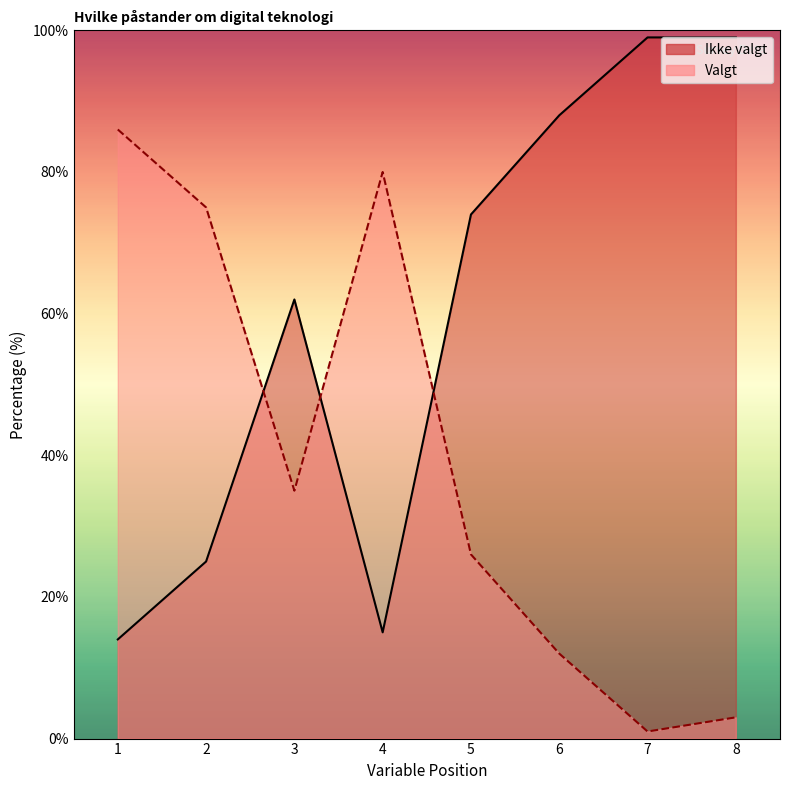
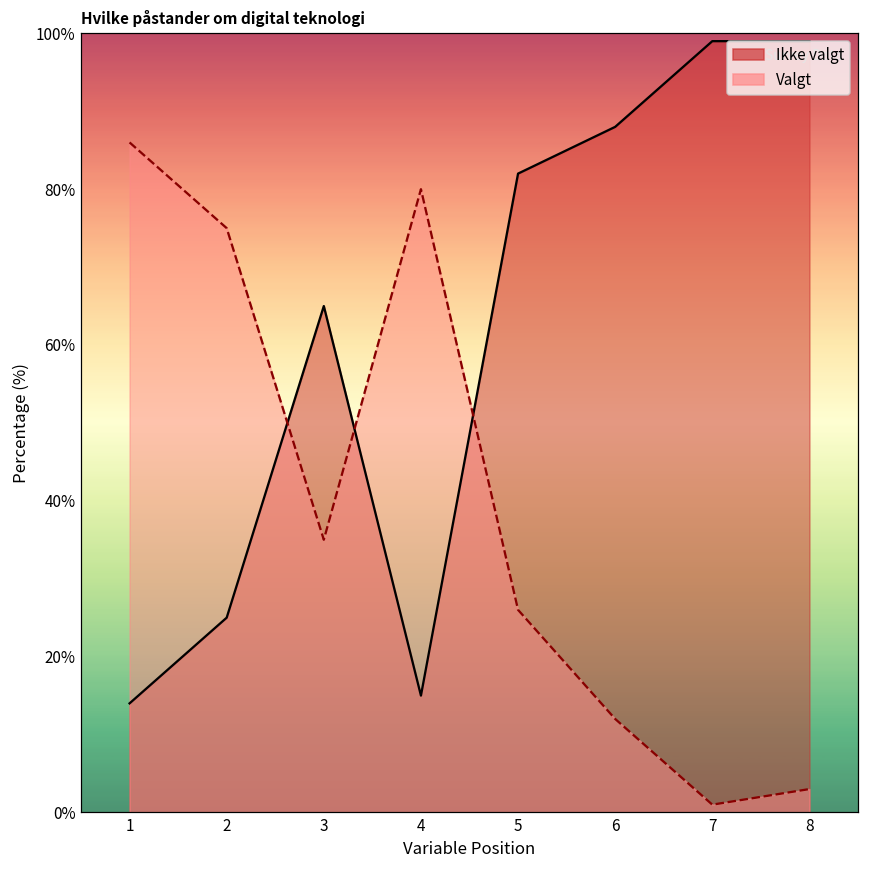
Ikke valgt, 3: 62% -> 65%
Ikke valgt, 5: 74% -> 82%
